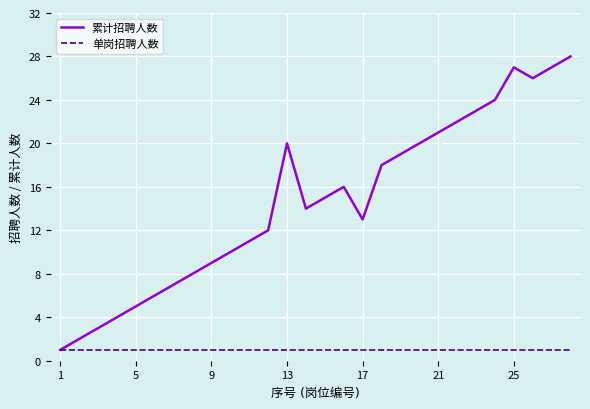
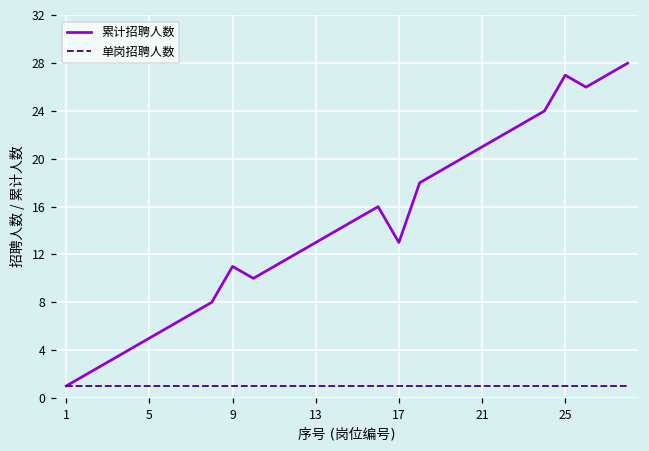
累计招聘人数, 9: 9 -> 11
累计招聘人数, 13: 20 -> 13
